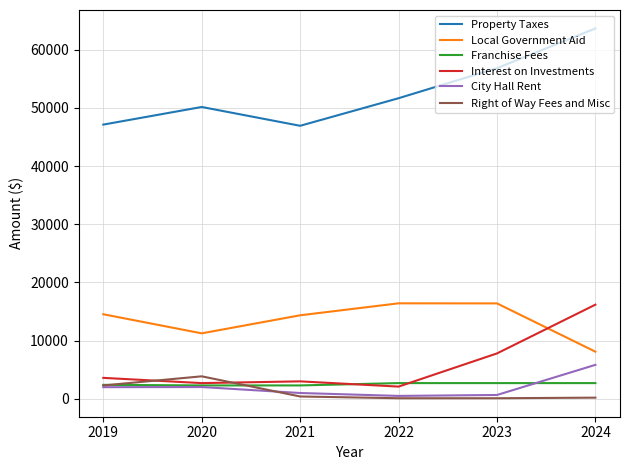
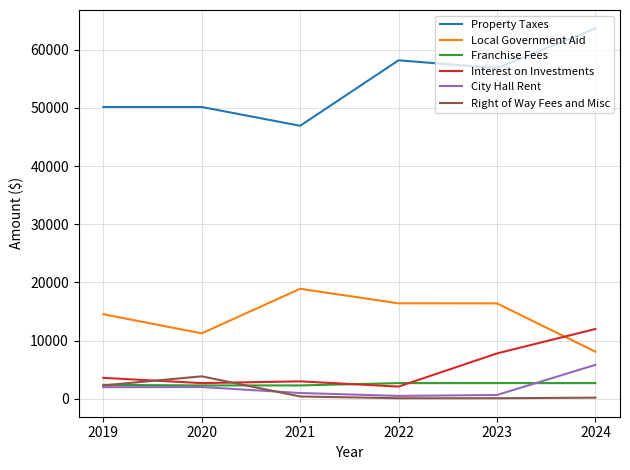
Property Taxes, 2019: 47000 -> 50000
Local Government Aid, 2021: 14000 -> 19000
Property Taxes, 2022: 52000 -> 58000
Interest on Investments, 2024: 16000 -> 12000
